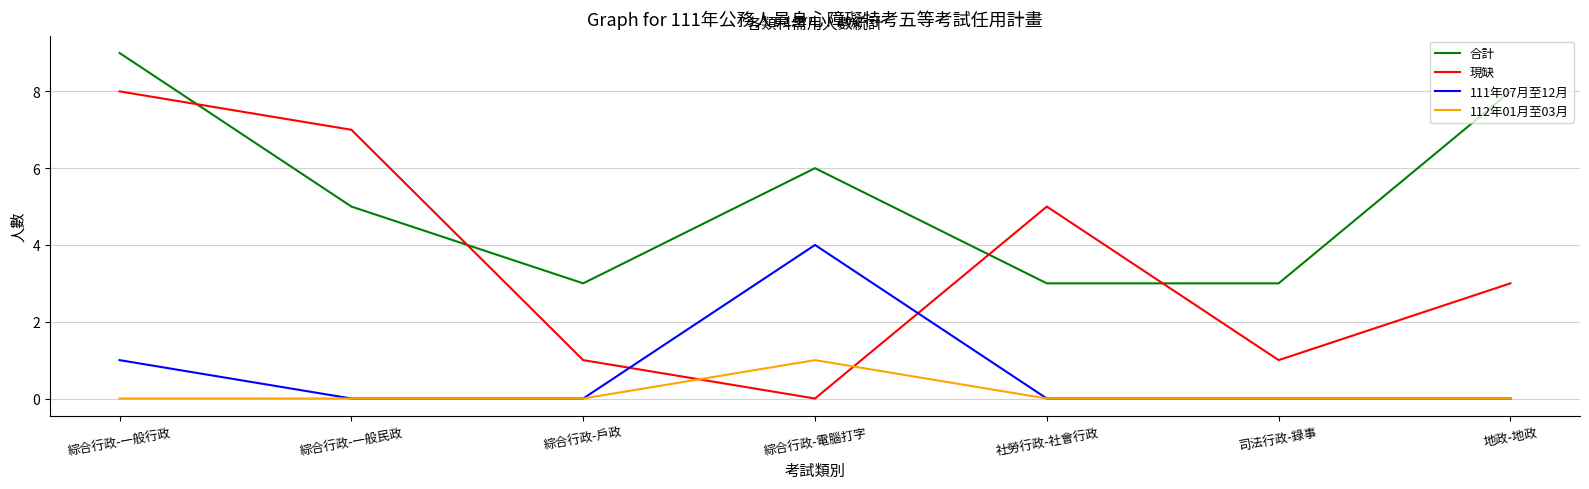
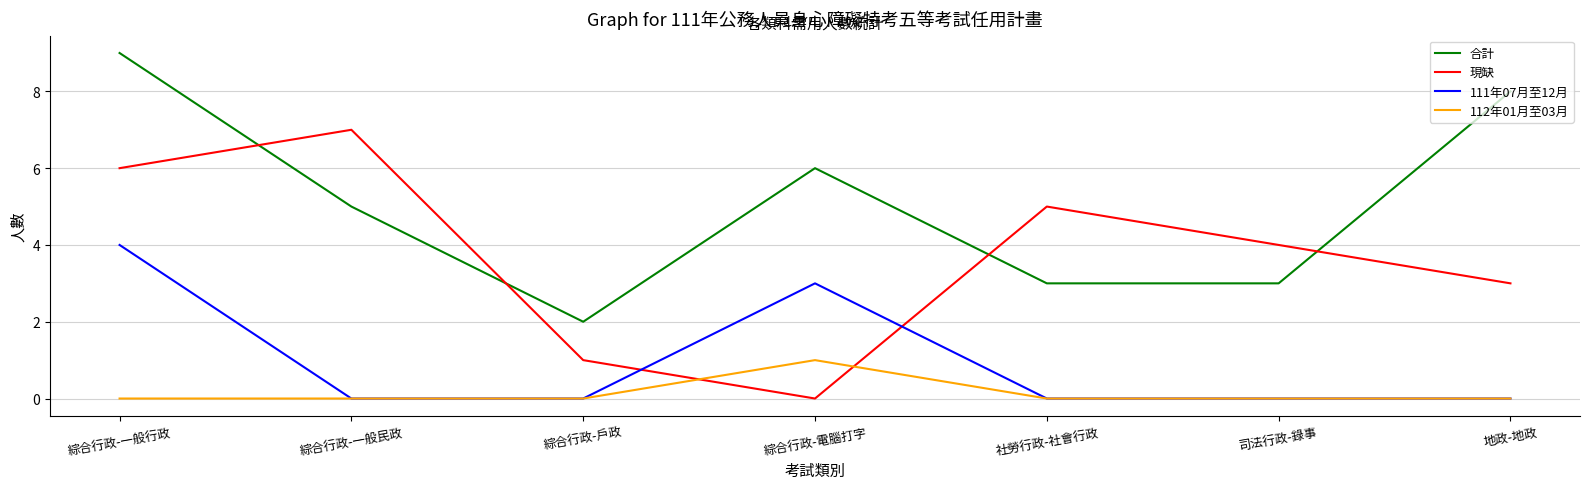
現缺, 綜合行政-一般行政: 8 -> 6
111年07月至12月, 綜合行政-一般行政: 1 -> 4
合計, 綜合行政-戶政: 3 -> 2
111年07月至12月, 綜合行政-電腦打字: 4 -> 3
現缺, 司法行政-錄事: 1 -> 4
